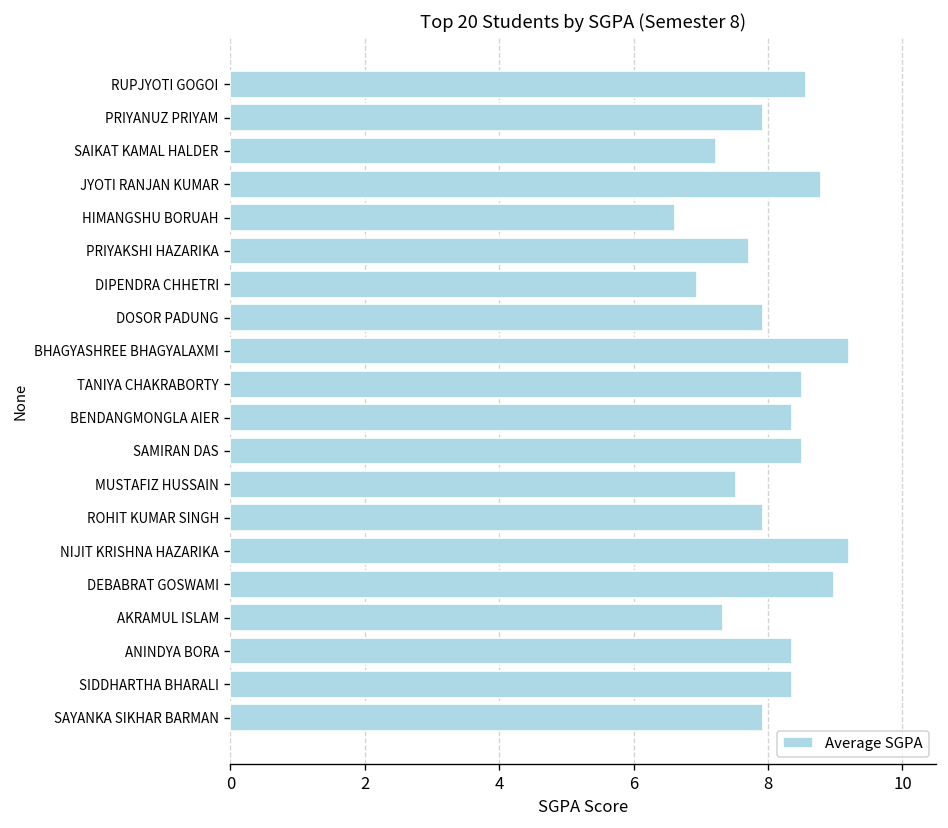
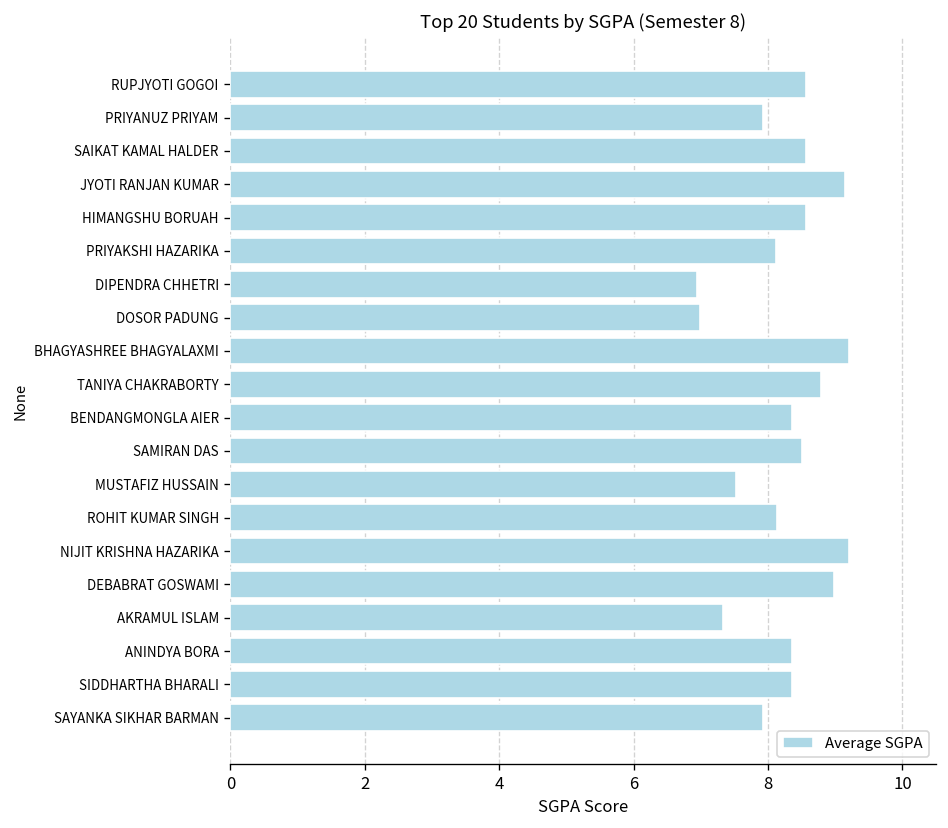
SAIKAT KAMAL HALDER: 7.2 -> 8.6
JYOTI RANJAN KUMAR: 8.8 -> 9.2
HIMANGSHU BORUAH: 6.6 -> 8.6
PRIYAKSHI HAZARIKA: 7.7 -> 8.1
DOSOR PADUNG: 7.9 -> 7.0
TANIYA CHAKRABORTY: 8.5 -> 8.8
ROHIT KUMAR SINGH: 7.9 -> 8.1
